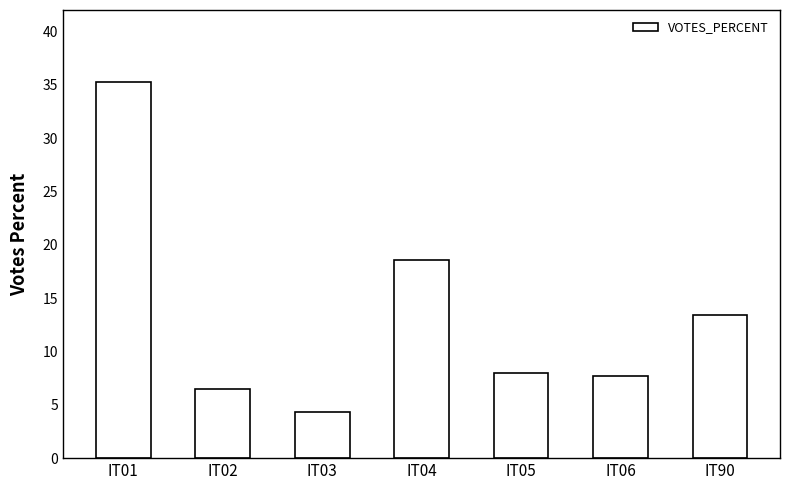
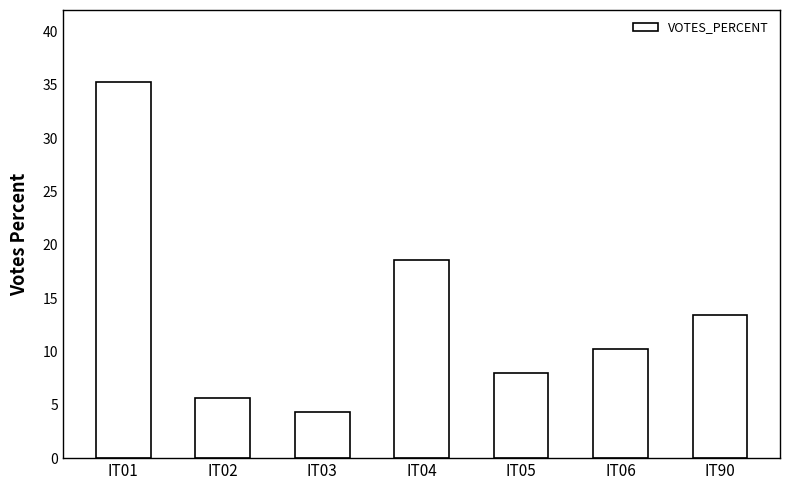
IT02: 6.5 -> 5.7
IT06: 7.7 -> 10.2
